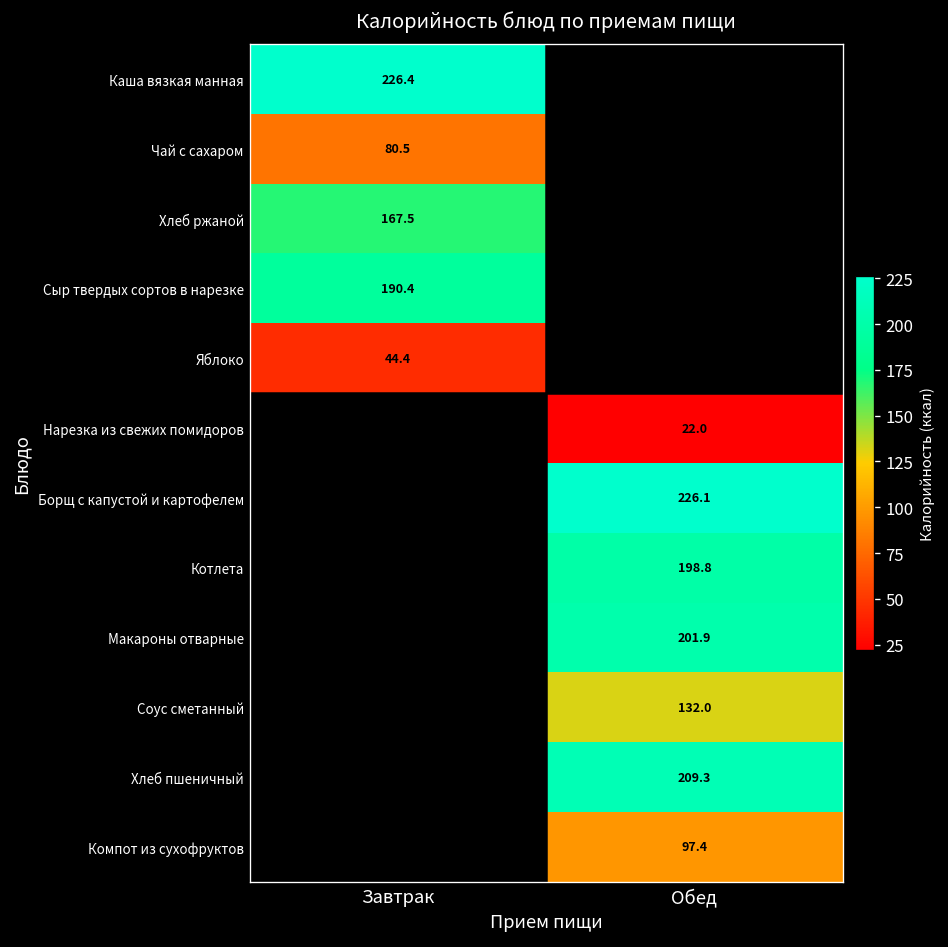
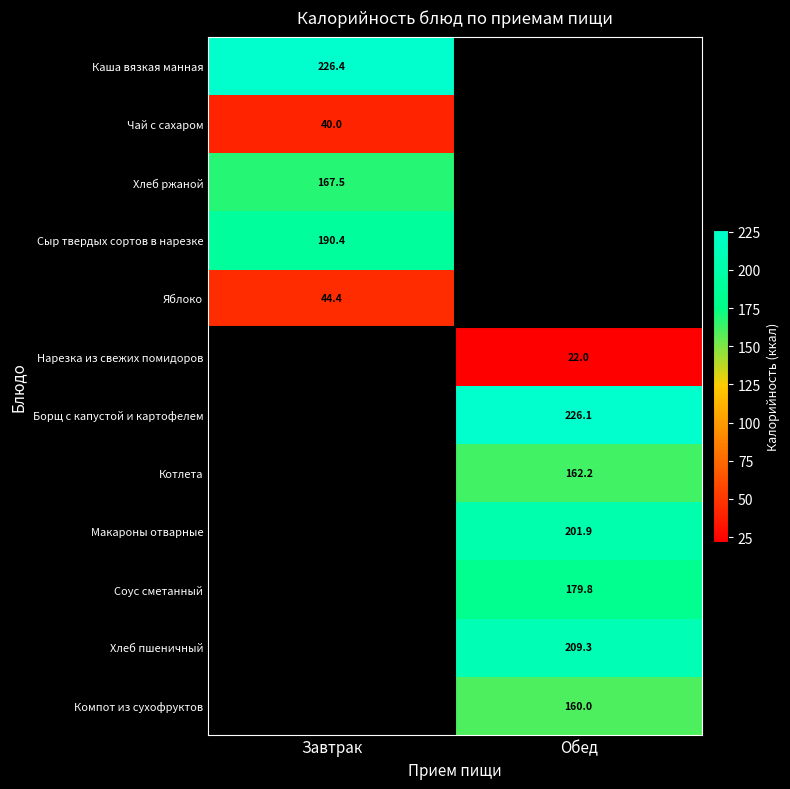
Чай с сахаром, Завтрак: 80.5 -> 40.0
Котлета, Обед: 198.8 -> 162.2
Соус сметанный, Обед: 132.0 -> 179.8
Компот из сухофруктов, Обед: 97.4 -> 160.0
